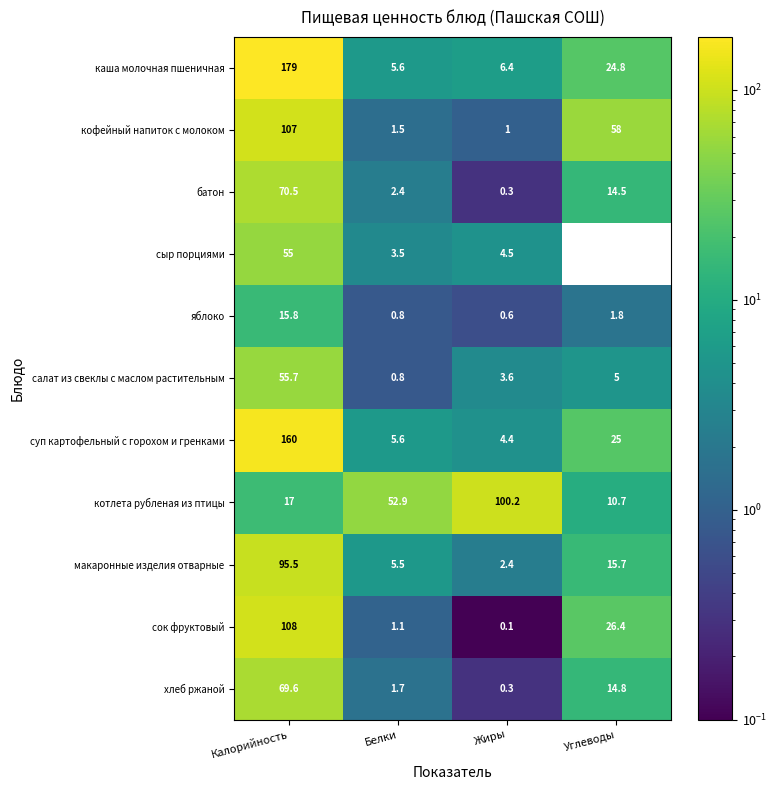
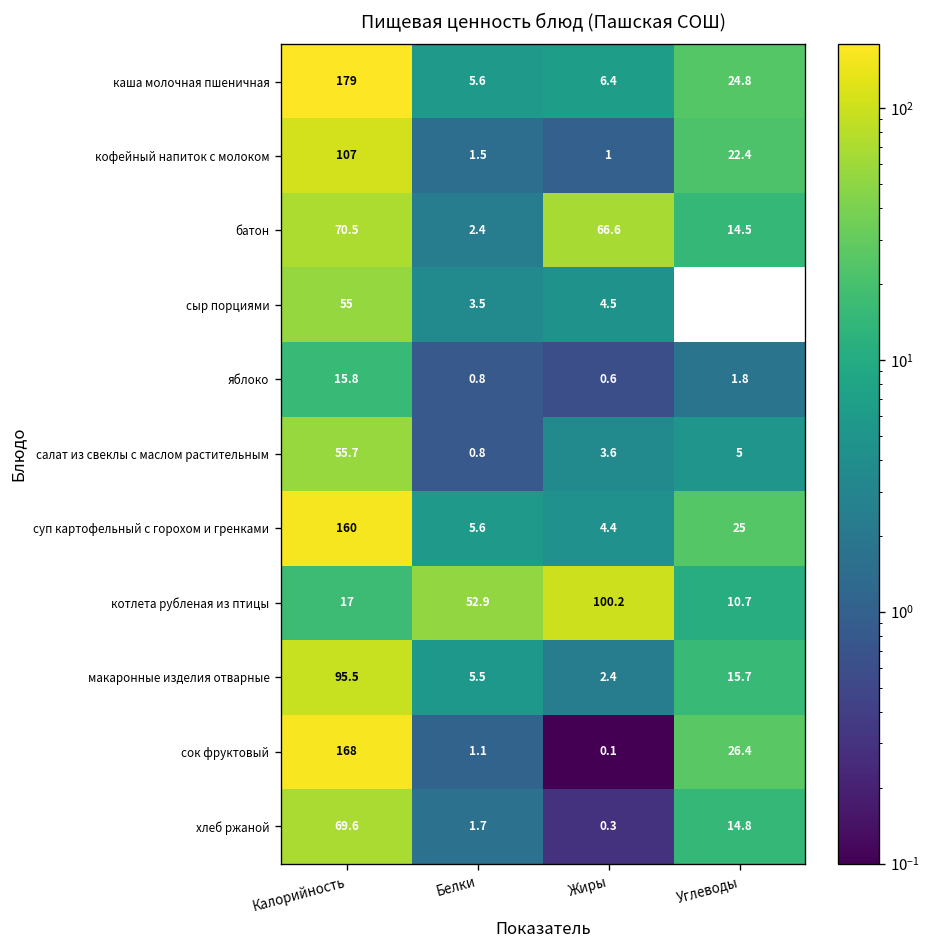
кофейный напиток с молоком, Углеводы: 58 -> 22.4
батон, Жиры: 0.3 -> 66.6
сок фруктовый, Калорийность: 108 -> 168
